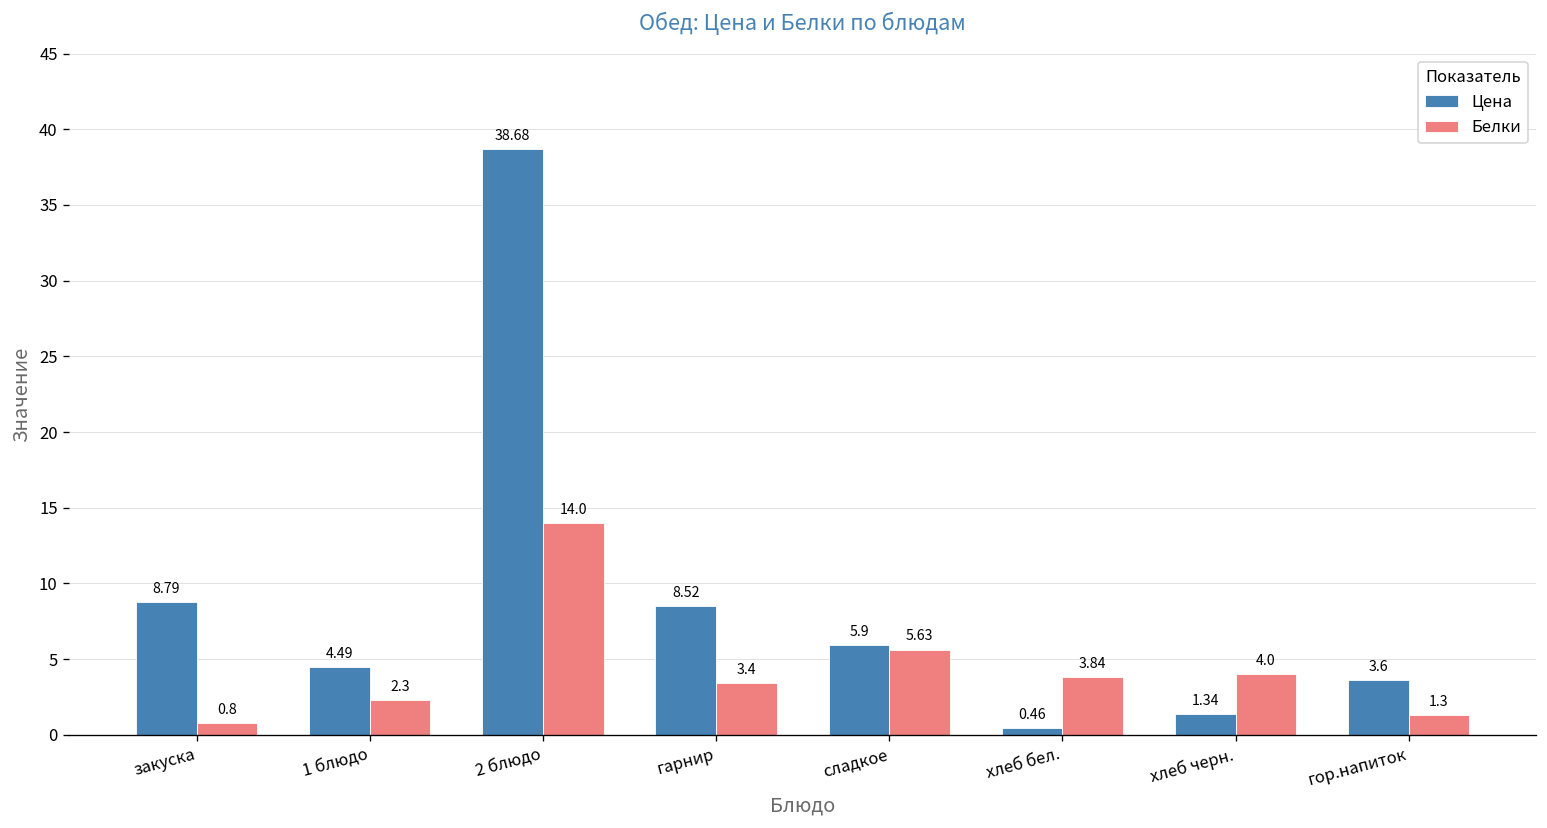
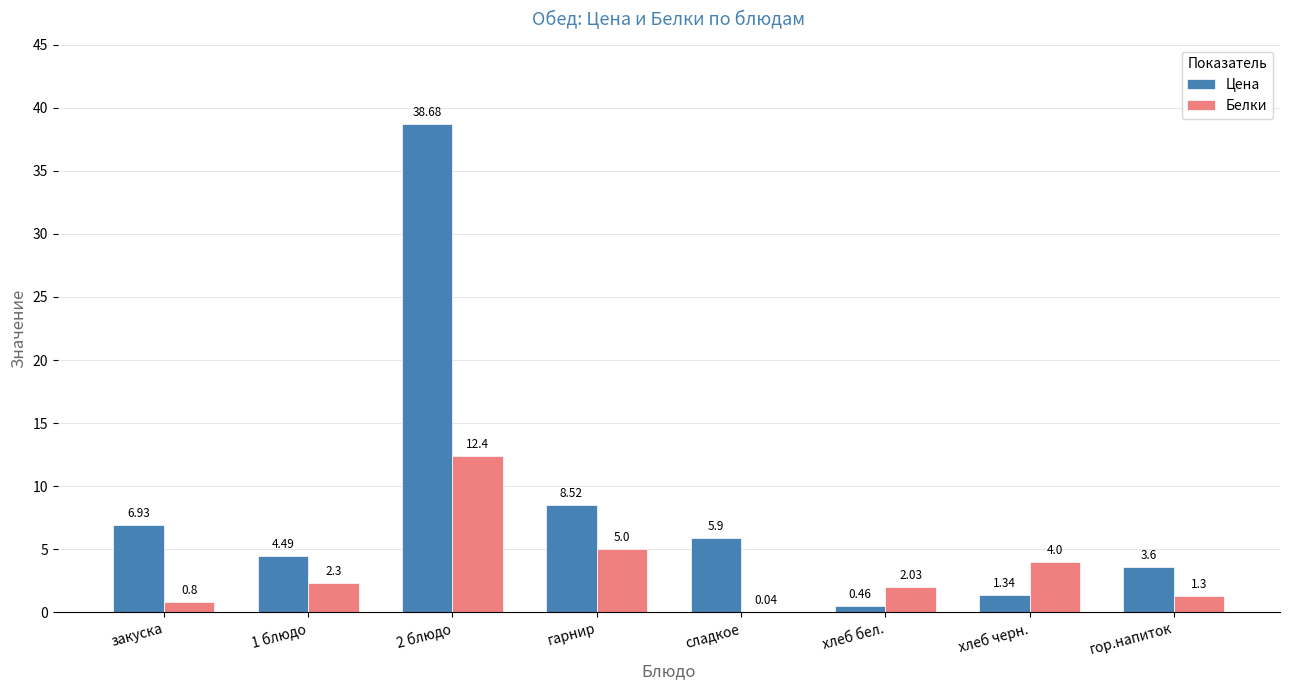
Цена, закуска: 8.79 -> 6.93
Белки, 2 блюдо: 14.0 -> 12.4
Белки, гарнир: 3.4 -> 5.0
Белки, сладкое: 5.63 -> 0.04
Белки, хлеб бел.: 3.84 -> 2.03
